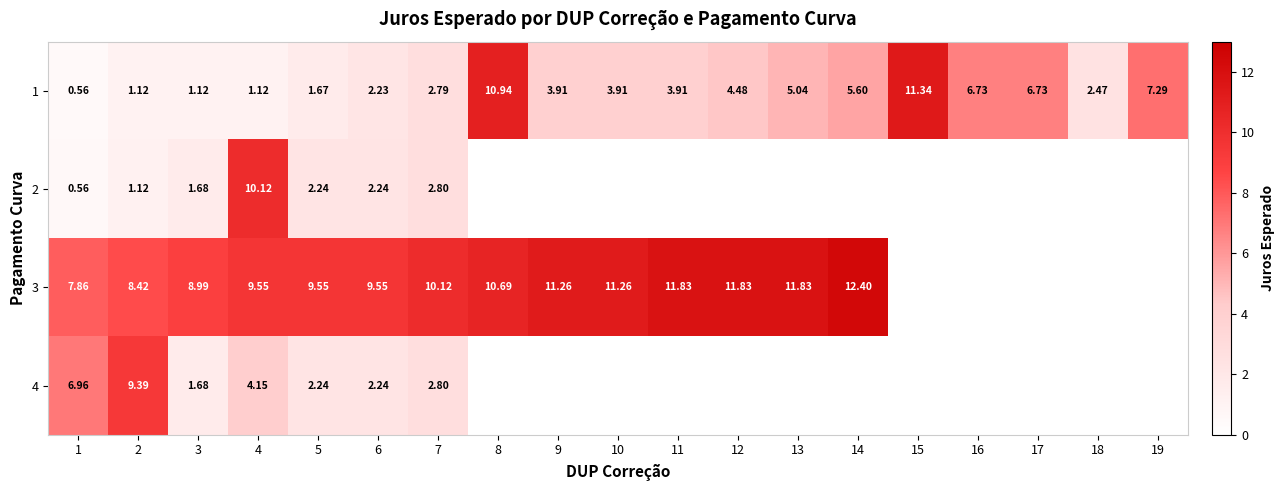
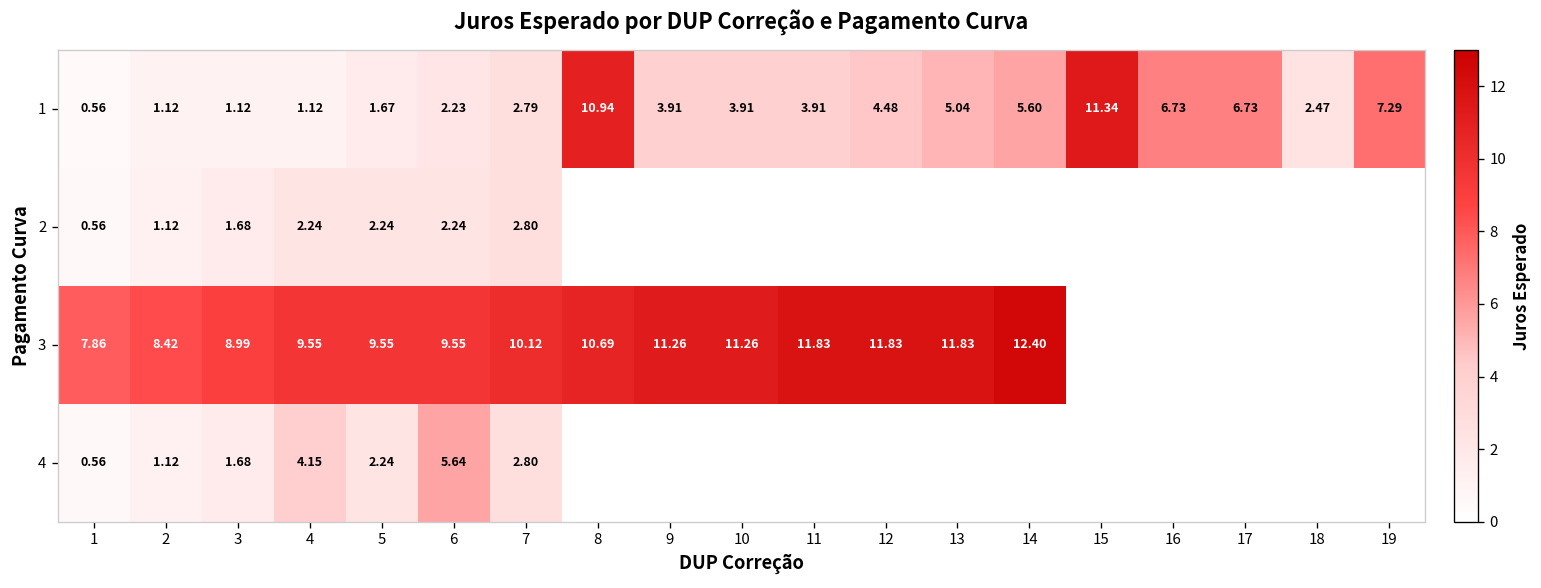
2, 4: 10.12 -> 2.24
4, 1: 6.96 -> 0.56
4, 2: 9.39 -> 1.12
4, 6: 2.24 -> 5.64
